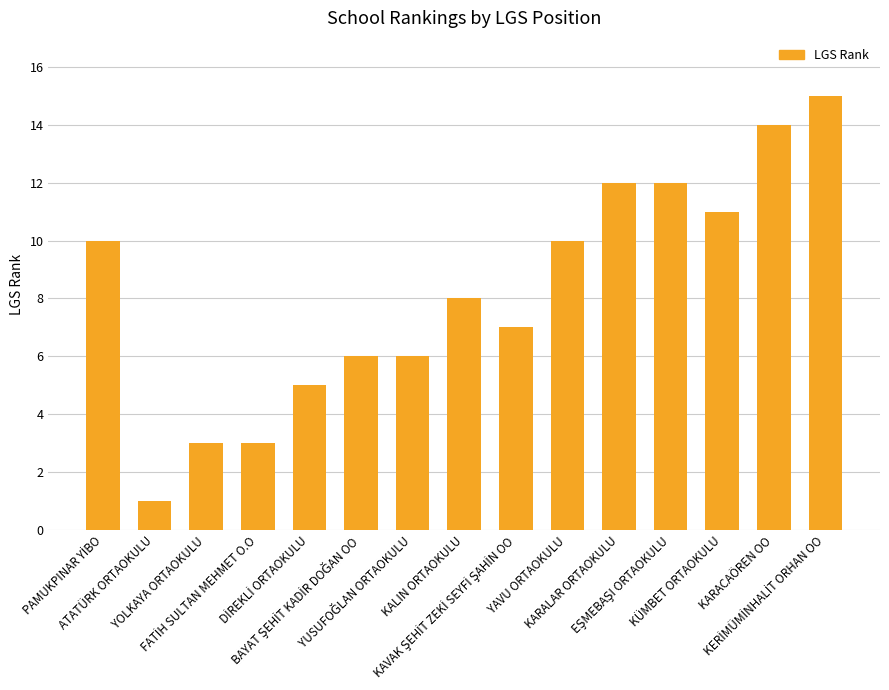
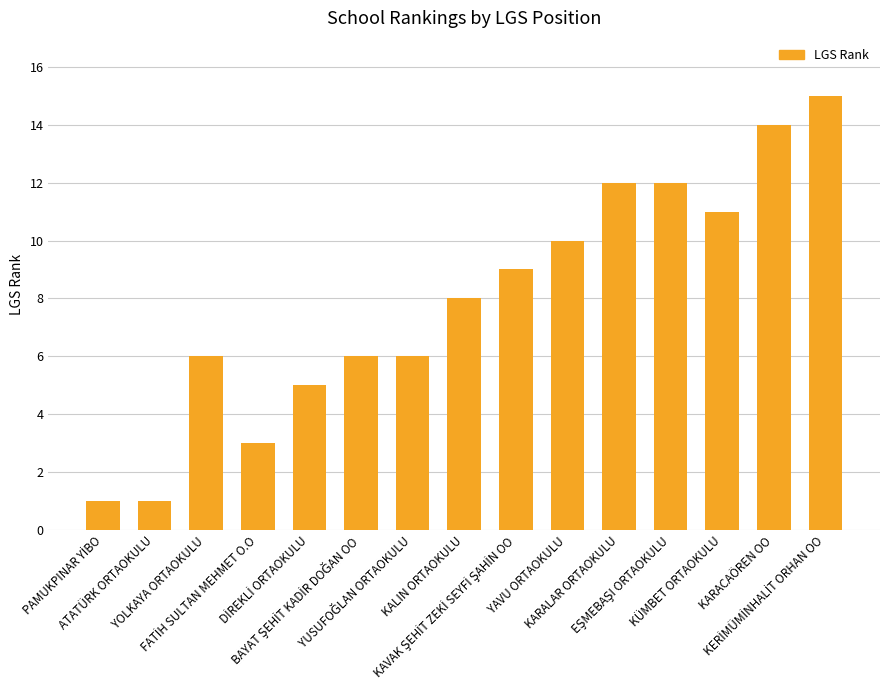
PAMUKPINAR YİBO: 10 -> 1
YOLKAYA ORTAOKULU: 3 -> 6
KAVAK ŞEHİT ZEKİ SEYFİ ŞAHİN OO: 7 -> 9
